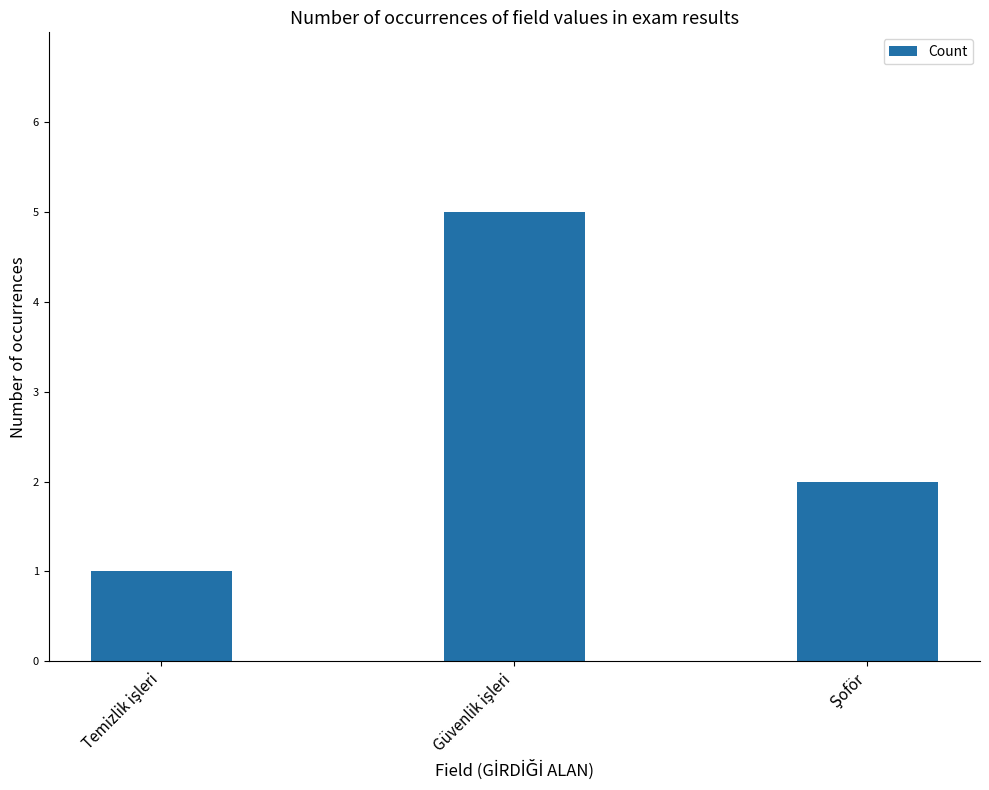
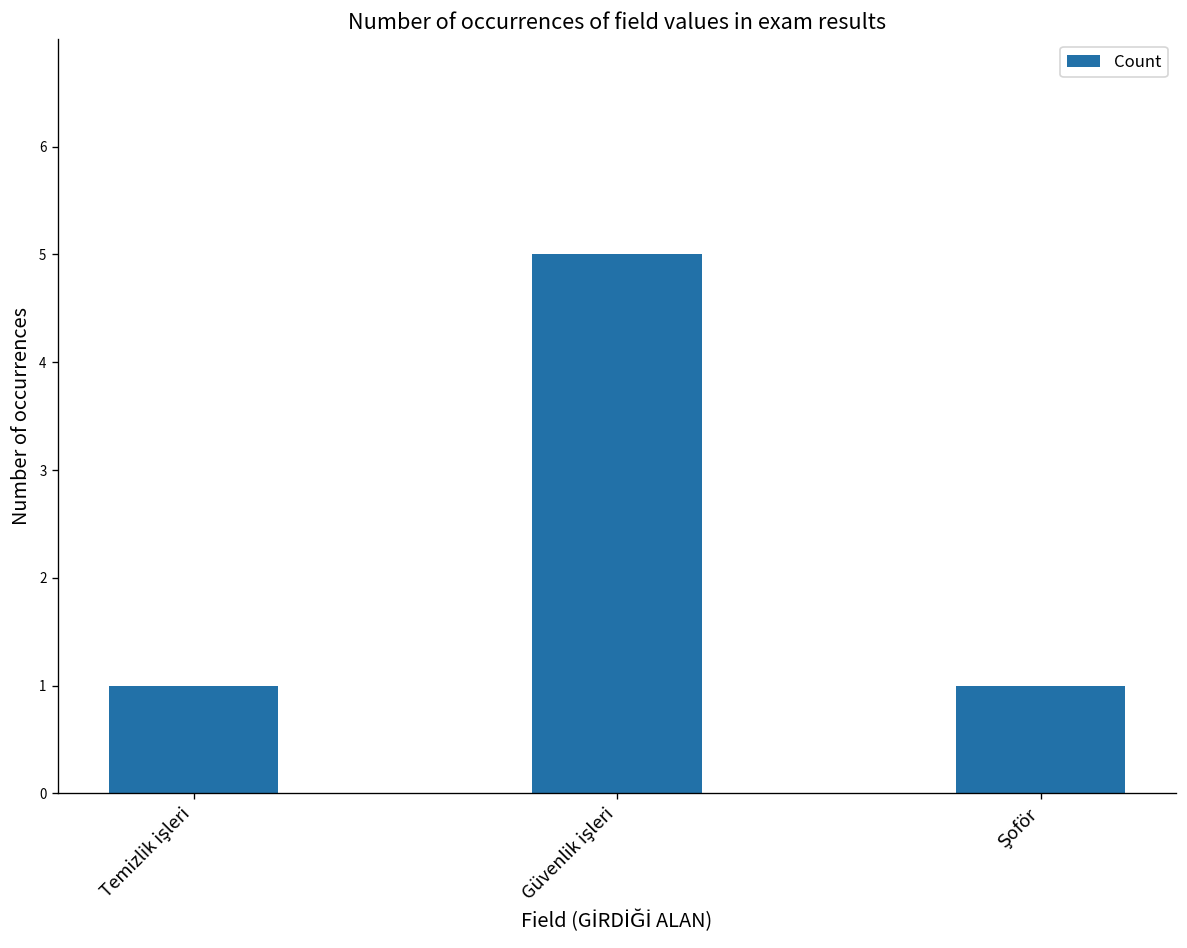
Şoför: 2 -> 1
